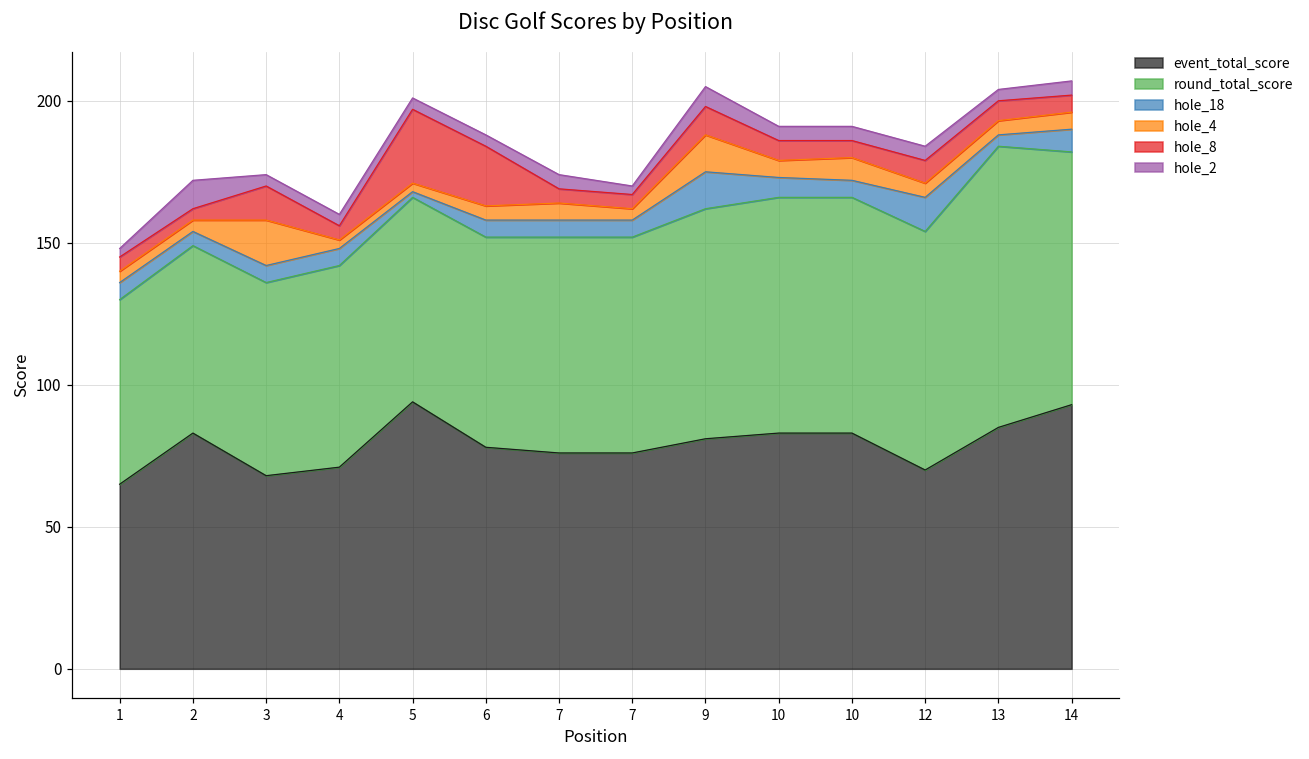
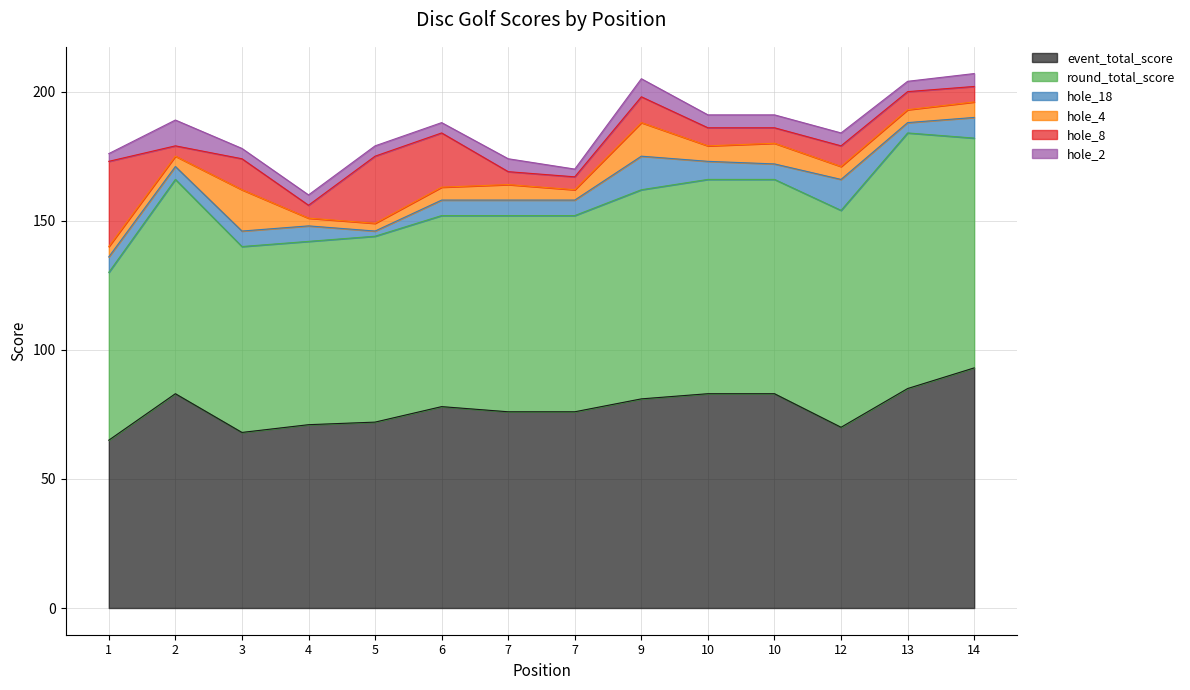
hole_8, 1: 5 -> 33
round_total_score, 2: 66 -> 83
round_total_score, 3: 68 -> 72
event_total_score, 5: 94 -> 72
